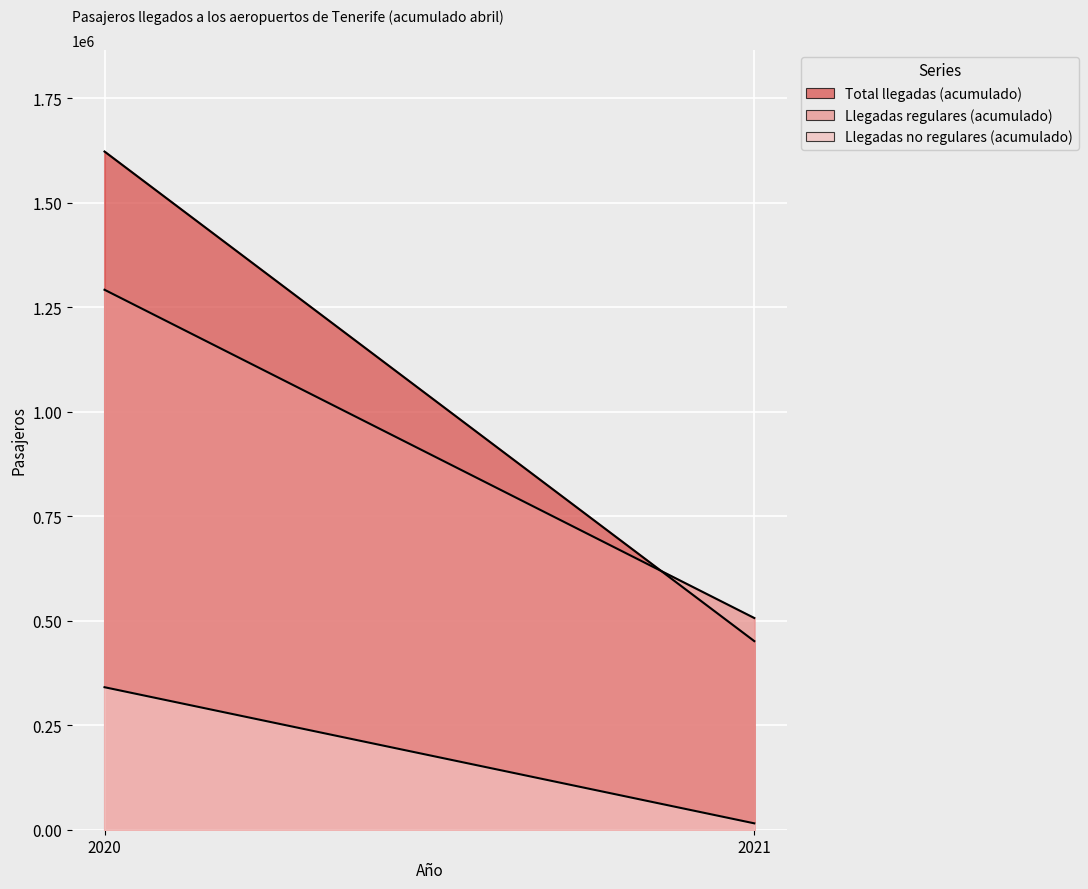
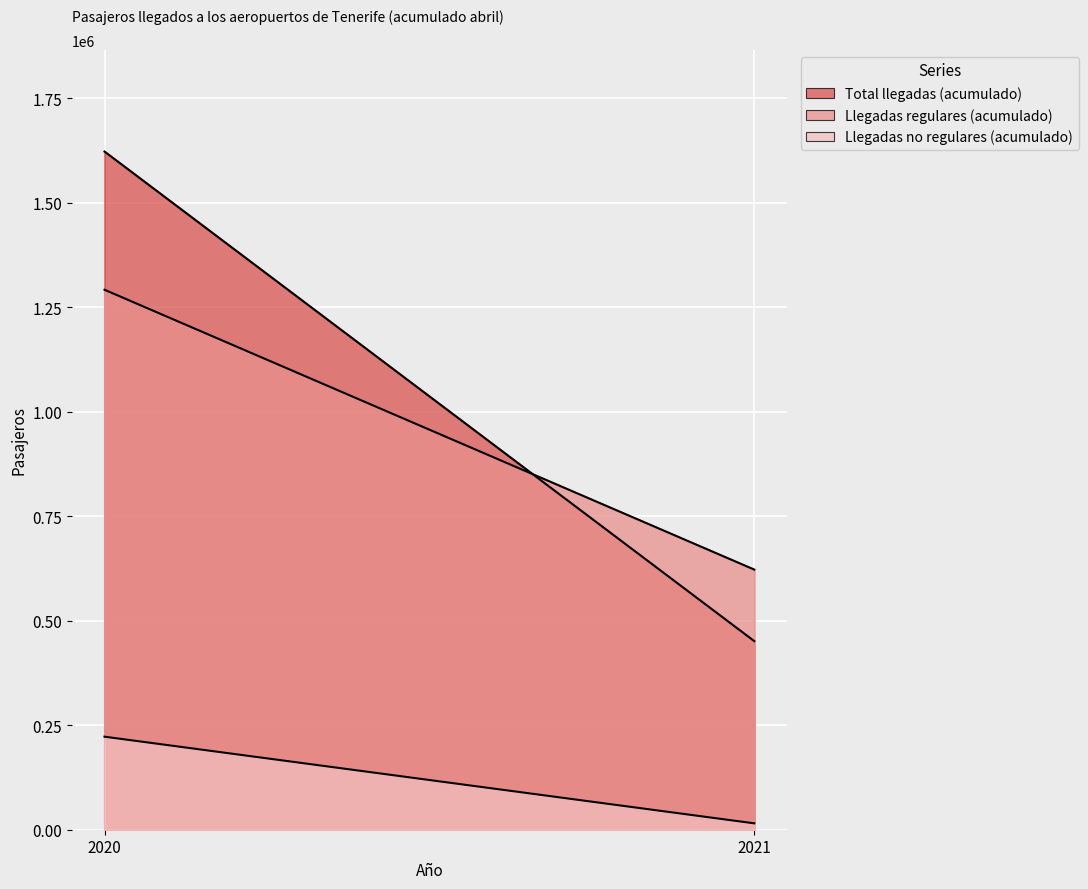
Llegadas no regulares (acumulado), 2020: 340000 -> 220000
Llegadas regulares (acumulado), 2021: 510000 -> 620000
